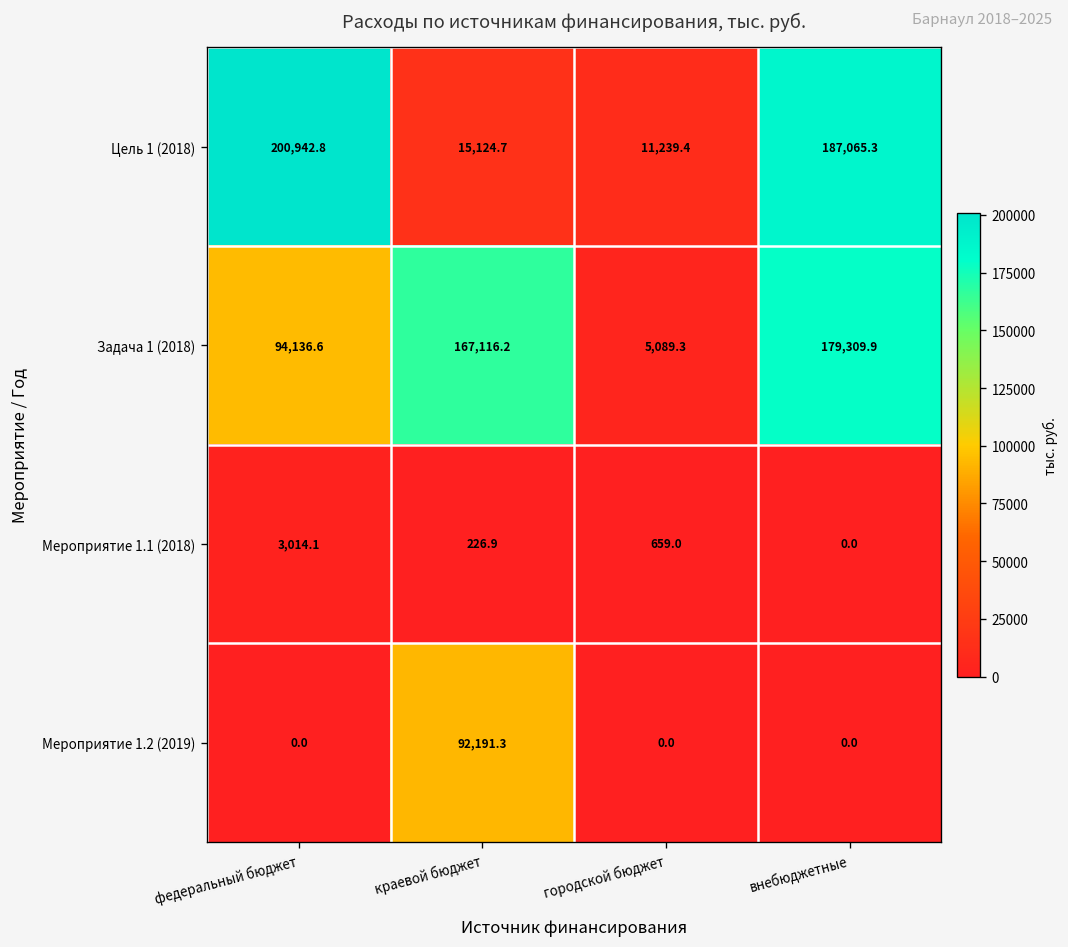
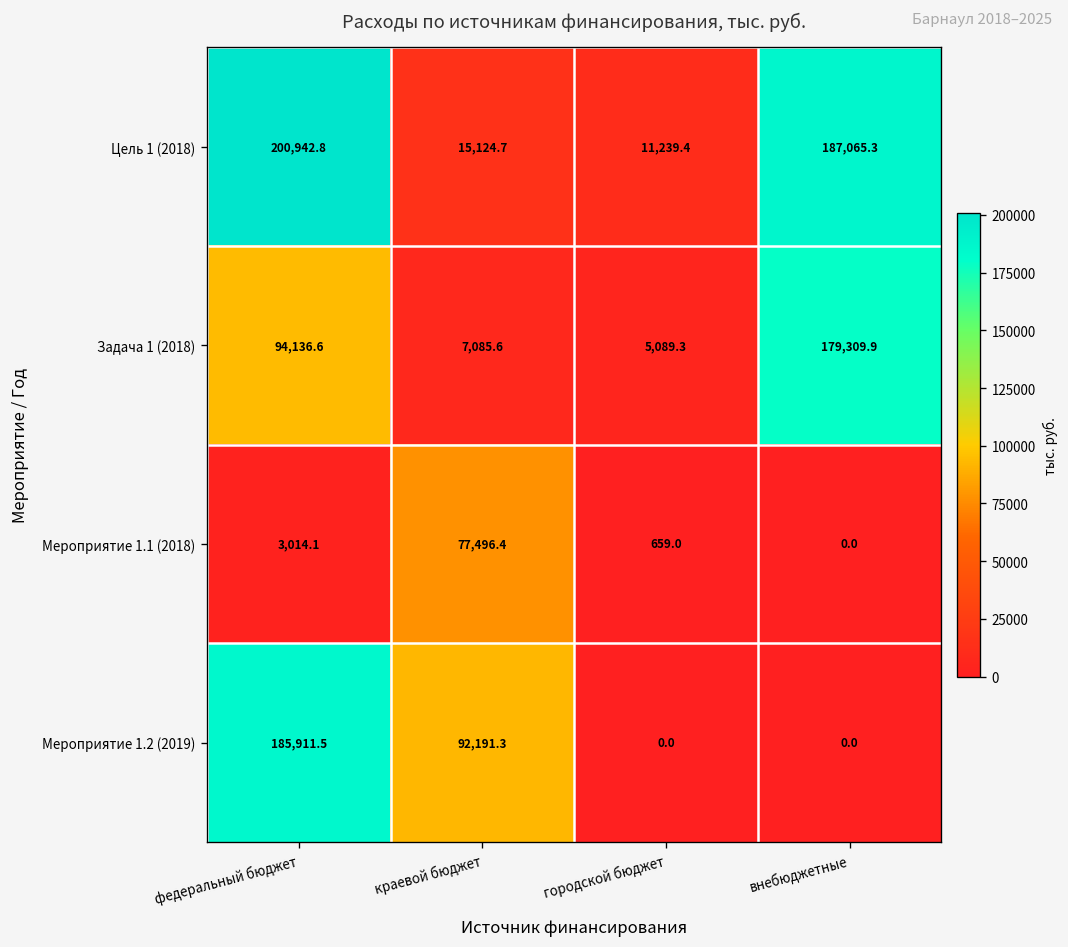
Задача 1 (2018), краевой бюджет: 167,116.2 -> 7,085.6
Мероприятие 1.1 (2018), краевой бюджет: 226.9 -> 77,496.4
Мероприятие 1.2 (2019), федеральный бюджет: 0.0 -> 185,911.5
